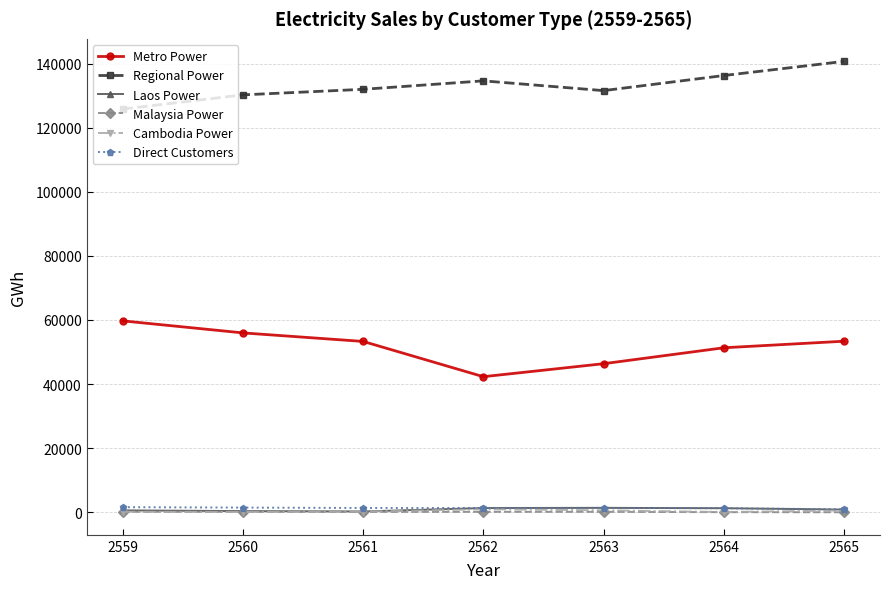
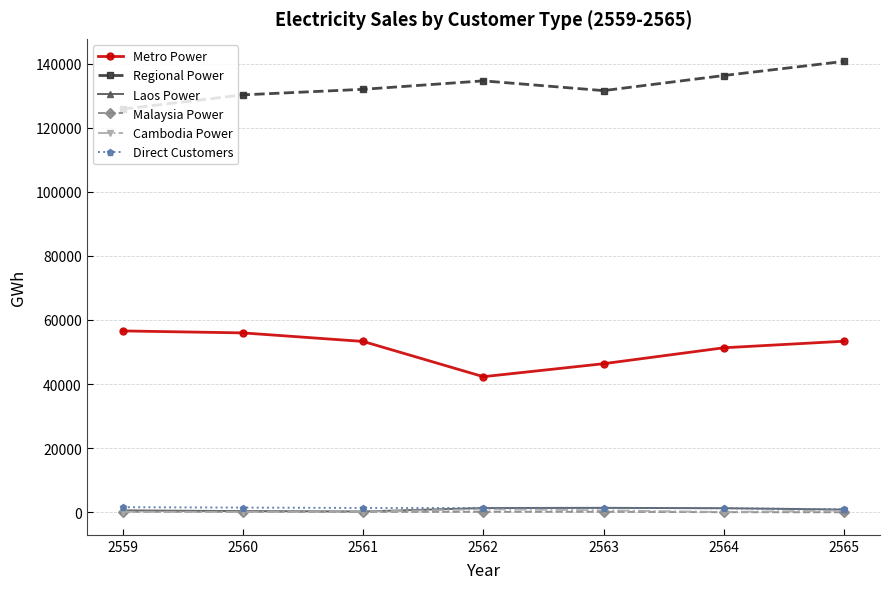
Metro Power, 2559: 60000 -> 57000
